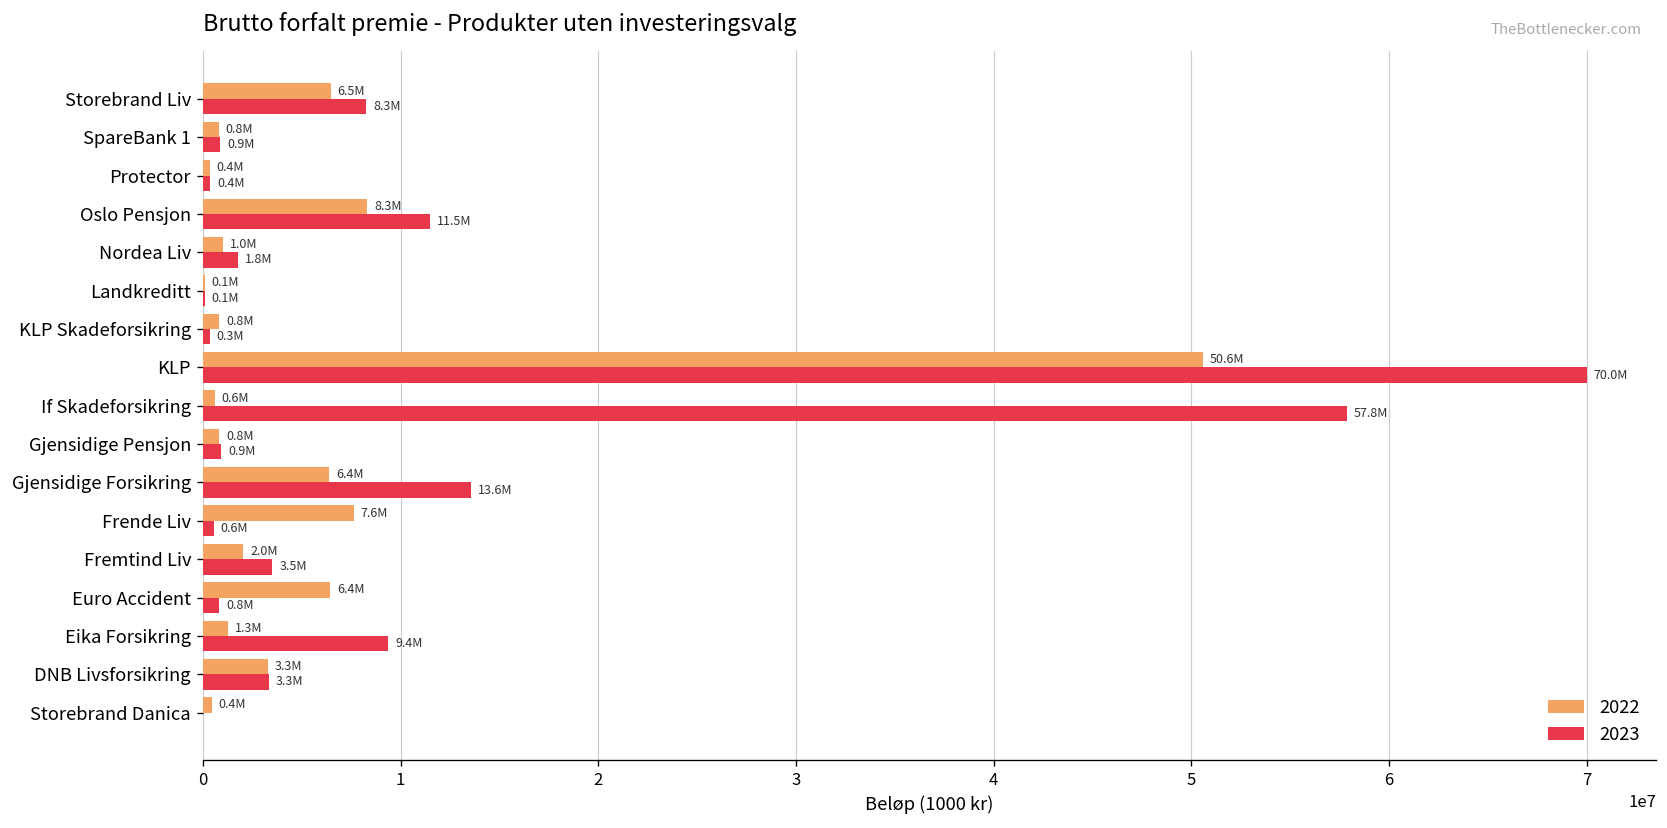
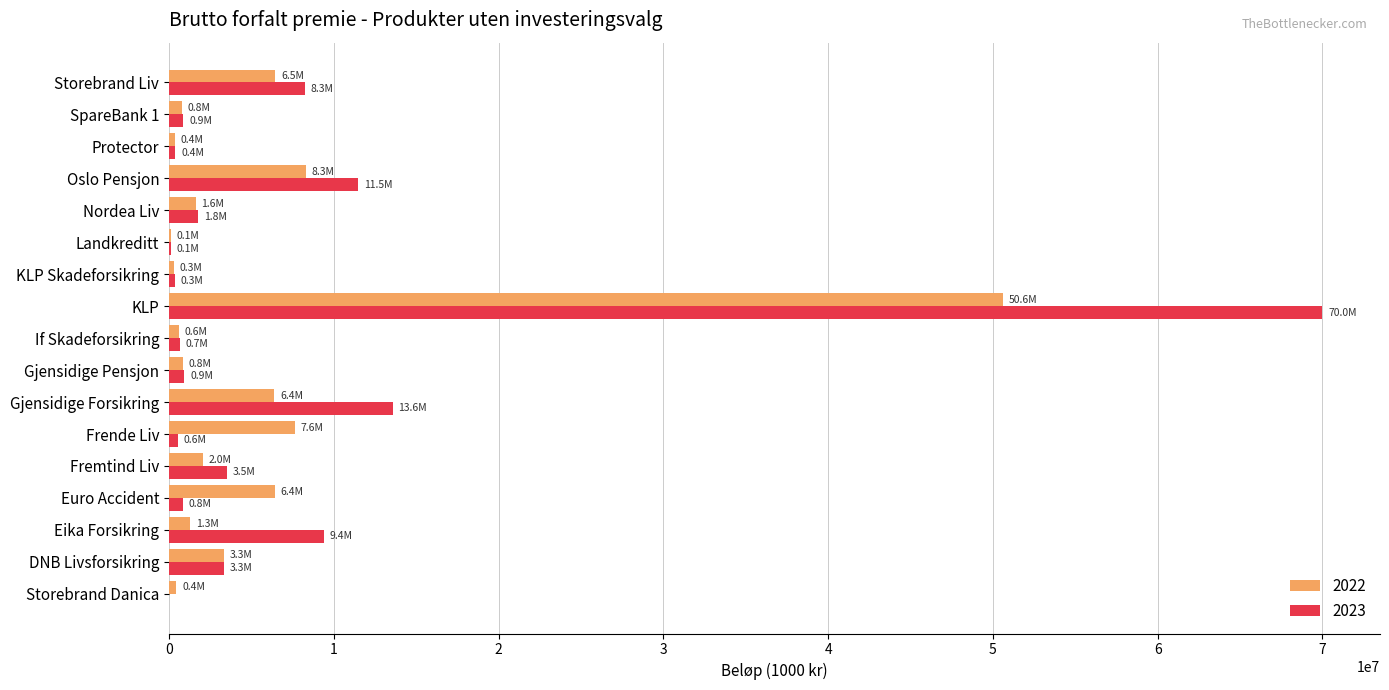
2022, Nordea Liv: 1.0M -> 1.6M
2022, KLP Skadeforsikring: 0.8M -> 0.3M
2023, If Skadeforsikring: 57.8M -> 0.7M
